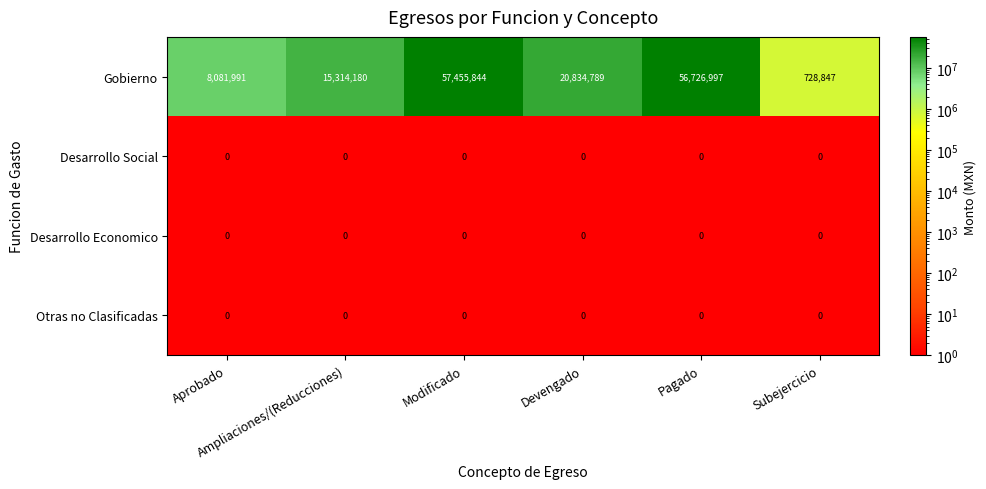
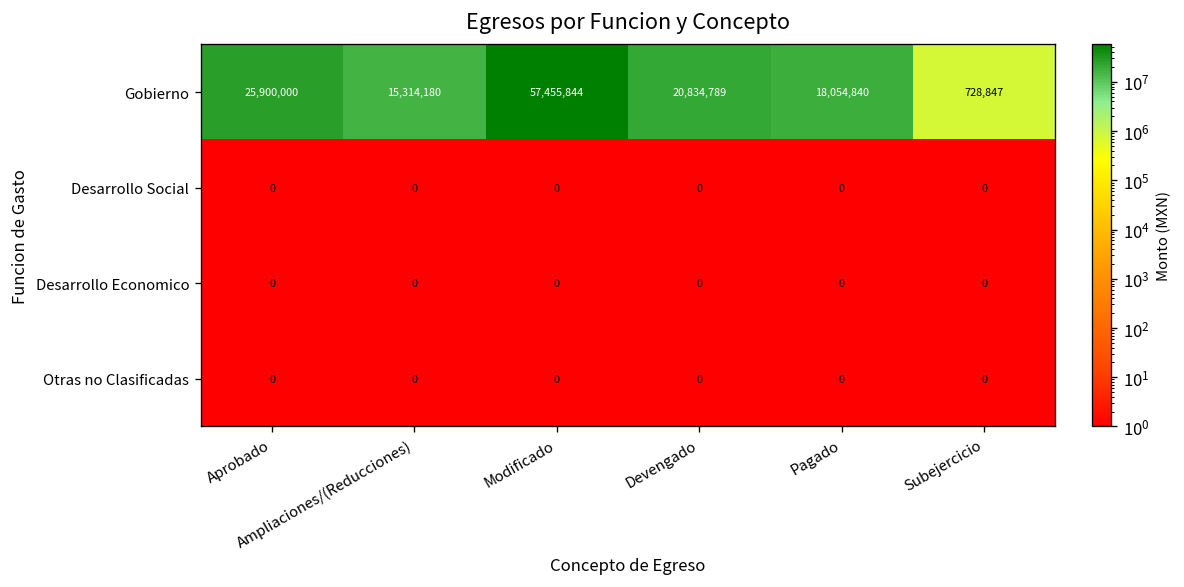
Gobierno, Aprobado: 8,081,991 -> 25,900,000
Gobierno, Pagado: 56,726,997 -> 18,054,840
